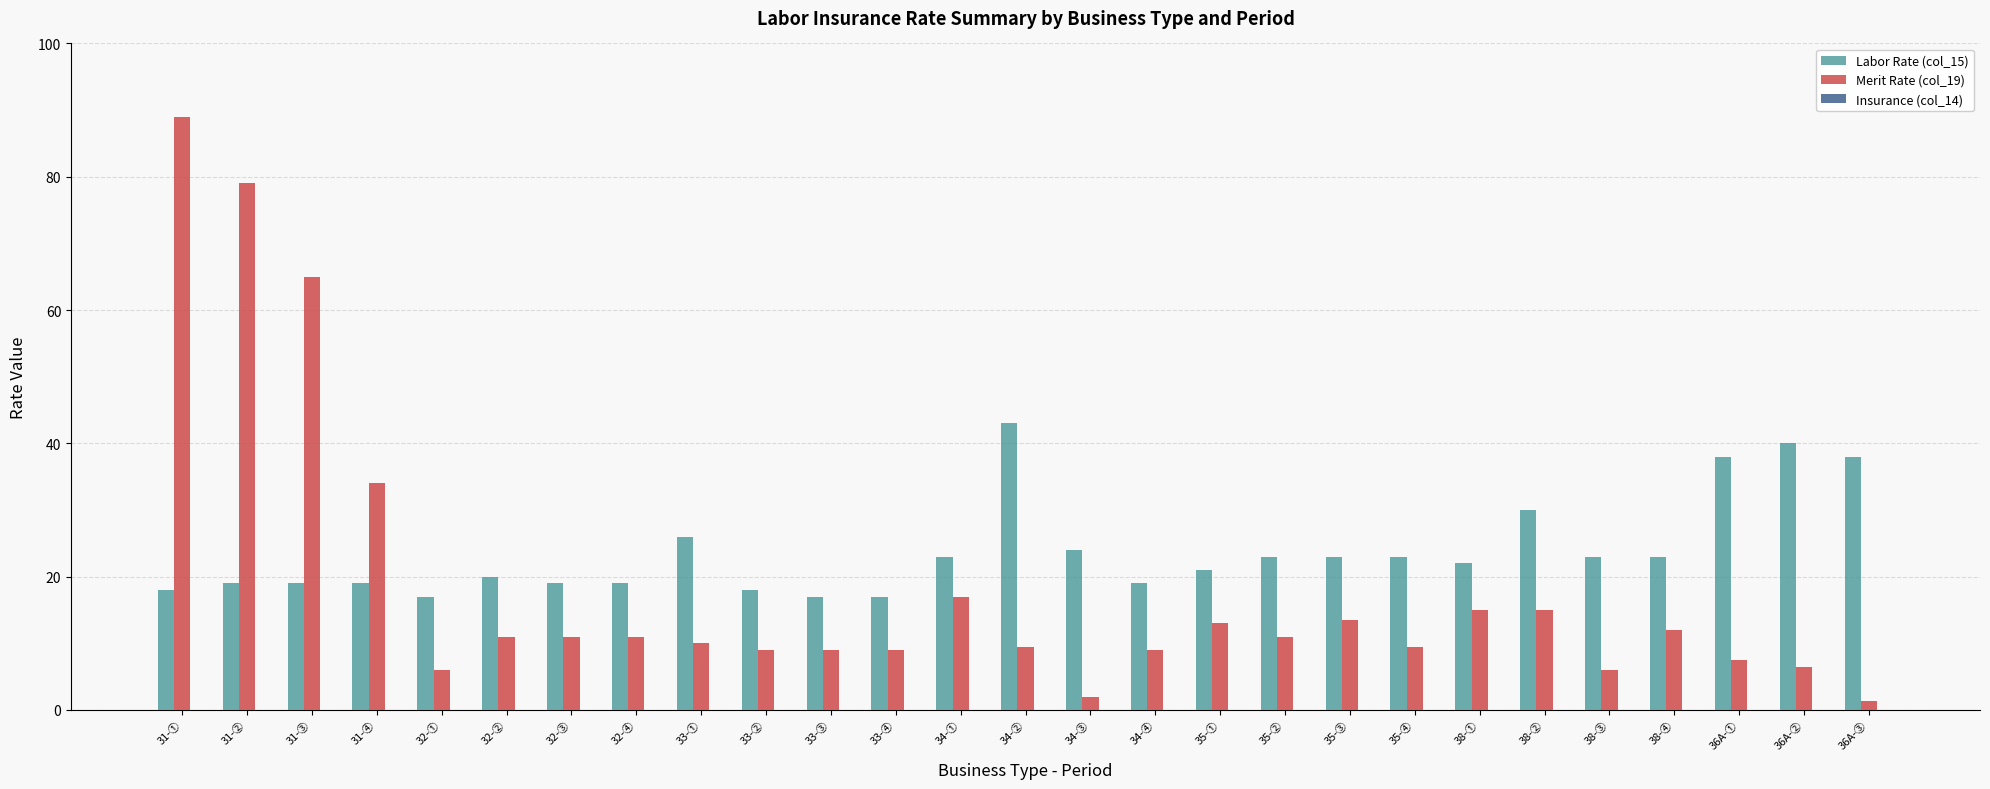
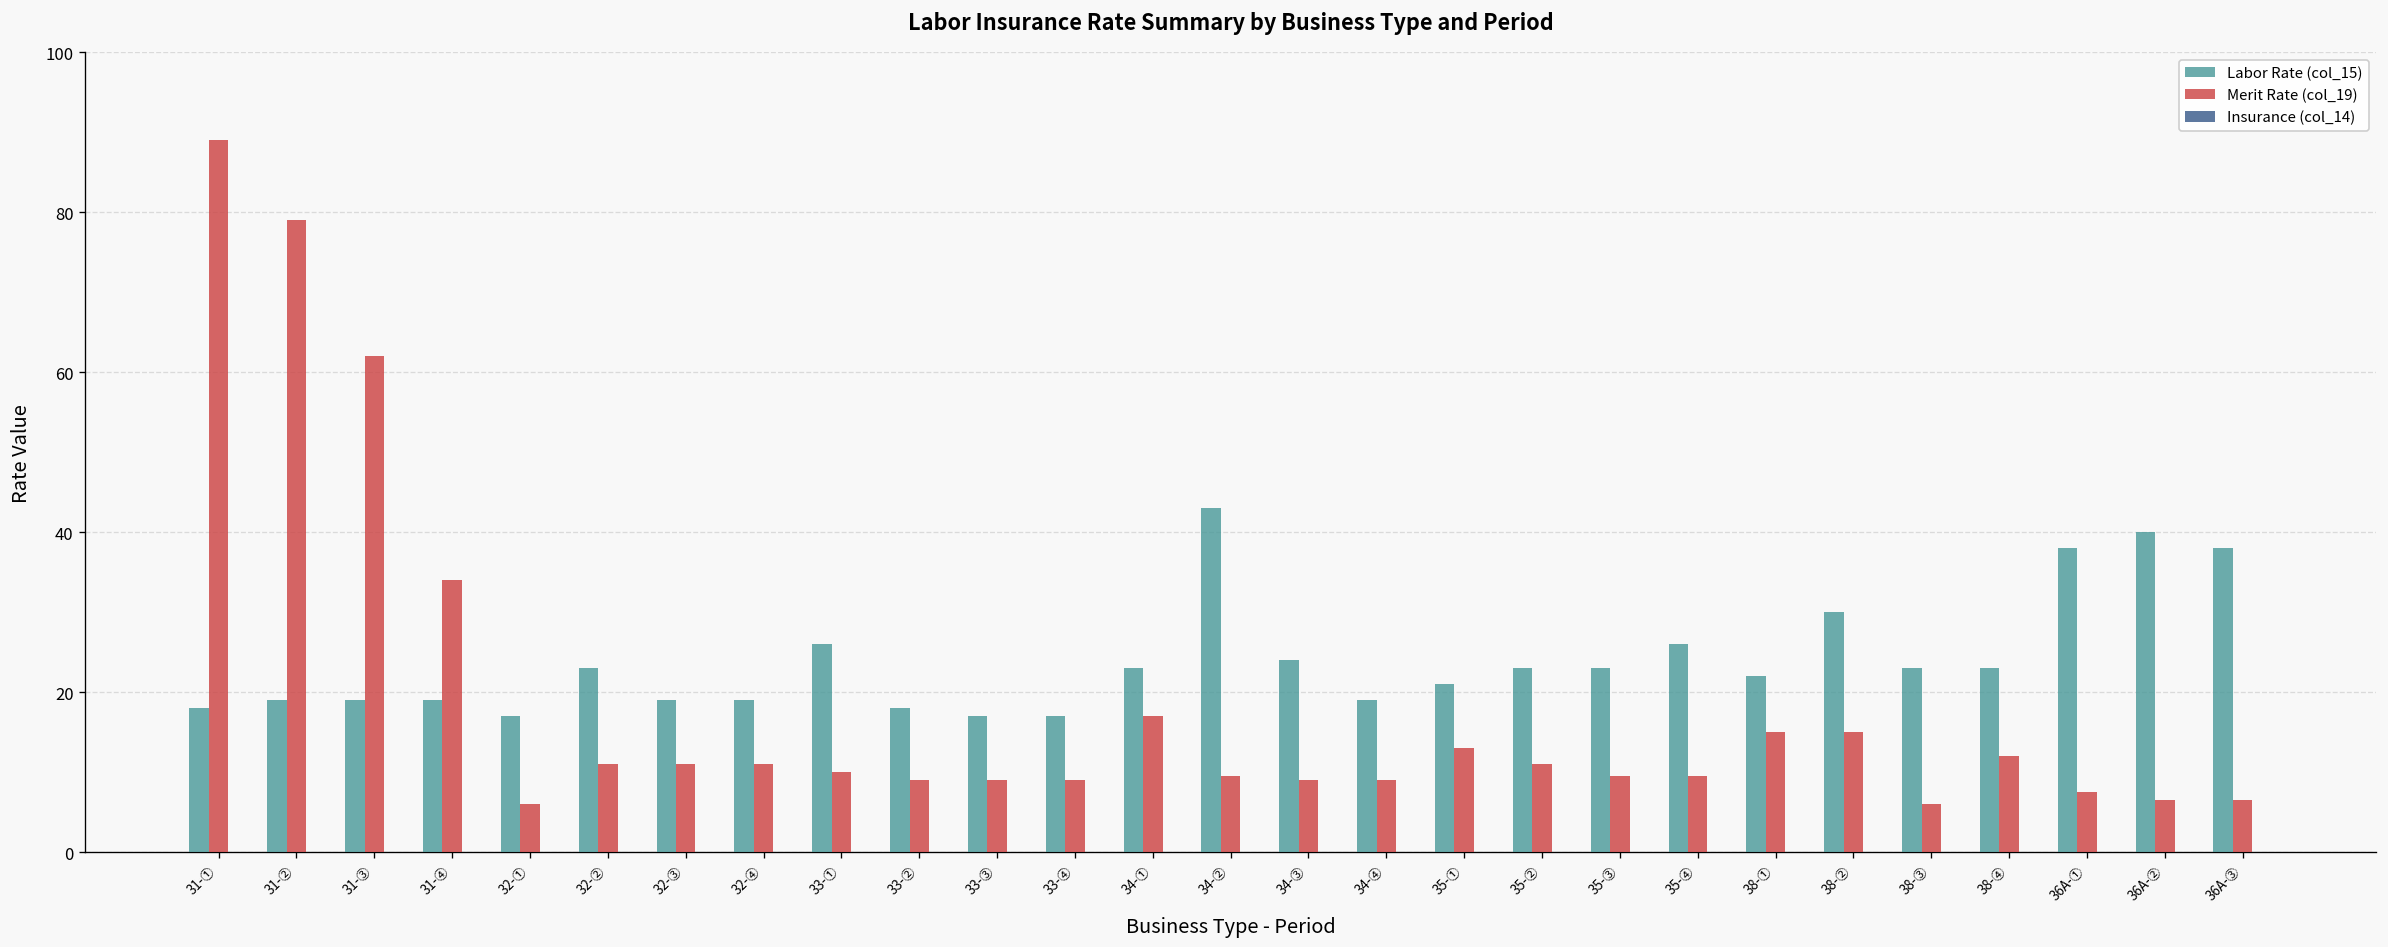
Merit Rate (col_19), 31-③: 65 -> 62
Labor Rate (col_15), 32-②: 20 -> 23
Merit Rate (col_19), 34-③: 2 -> 9
Merit Rate (col_19), 35-③: 14 -> 10
Labor Rate (col_15), 35-④: 23 -> 26
Merit Rate (col_19), 36A-③: 1 -> 7
